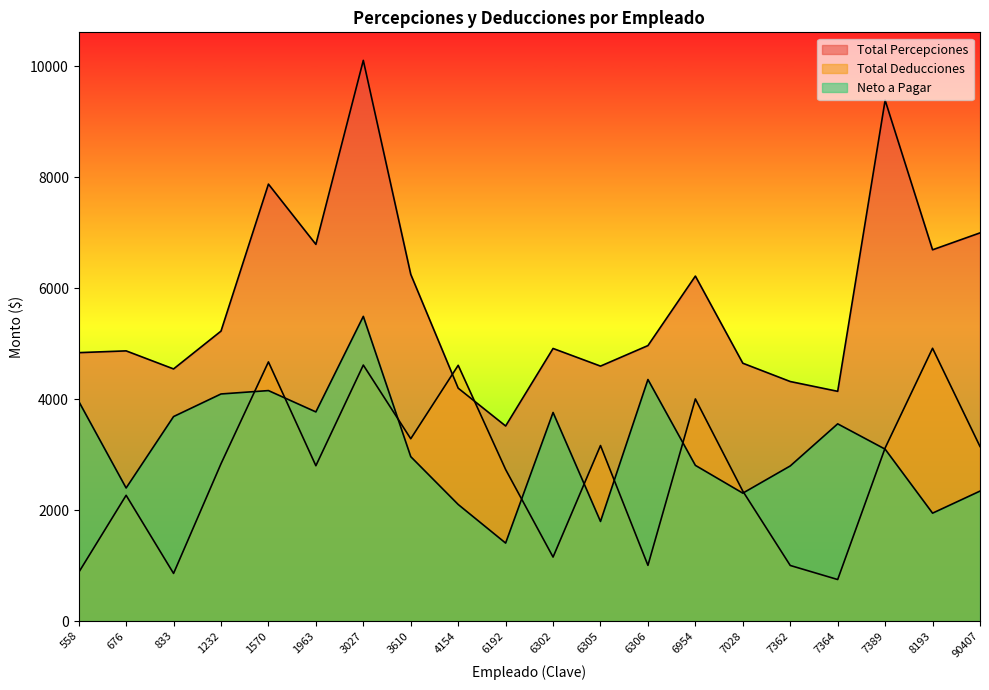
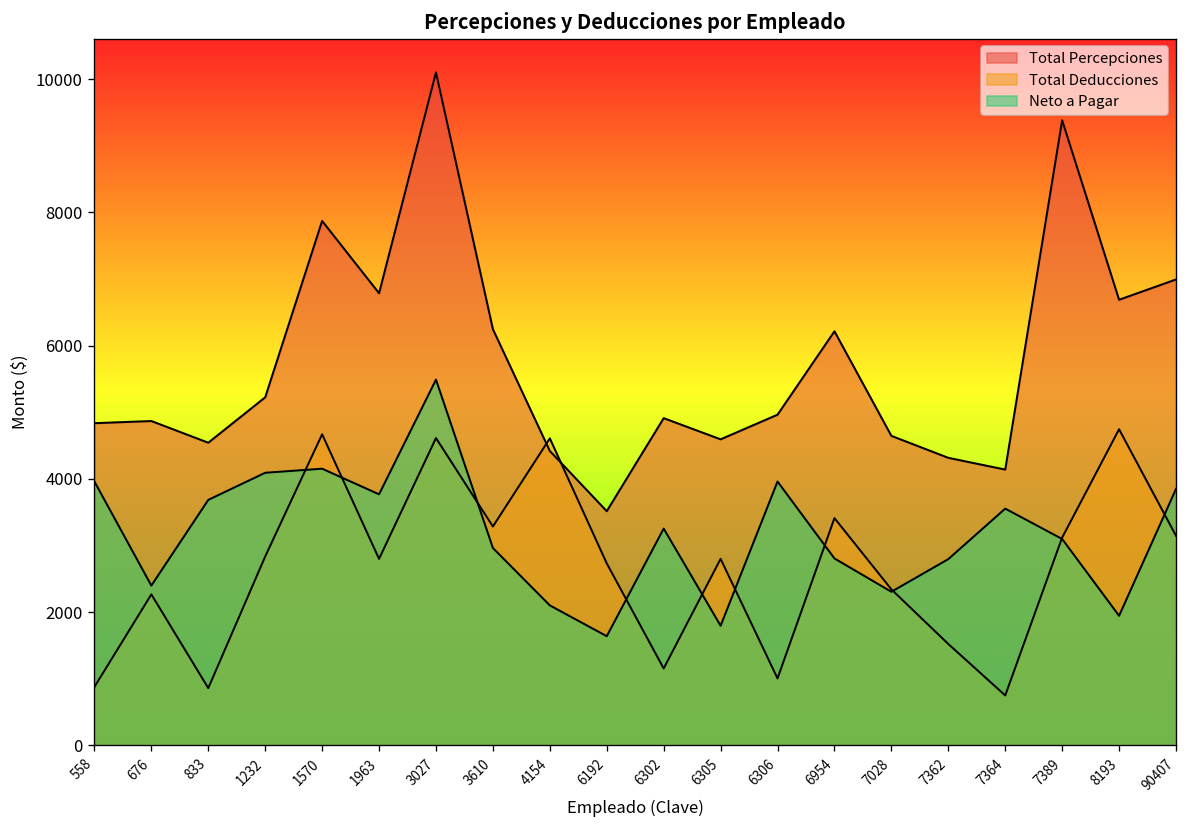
Total Percepciones, 4154: 4200 -> 4400
Neto a Pagar, 6192: 1400 -> 1600
Neto a Pagar, 6302: 3800 -> 3300
Total Deducciones, 6305: 3200 -> 2800
Neto a Pagar, 6306: 4400 -> 4000
Total Deducciones, 6954: 4000 -> 3400
Total Deducciones, 7362: 1000 -> 1500
Total Deducciones, 8193: 4900 -> 4700
Neto a Pagar, 90407: 2300 -> 3800
